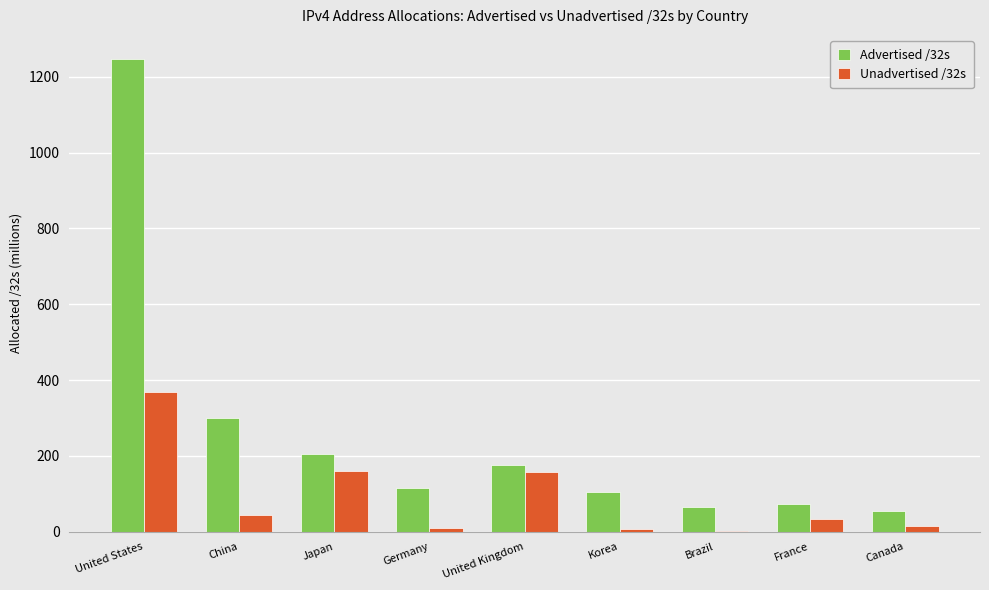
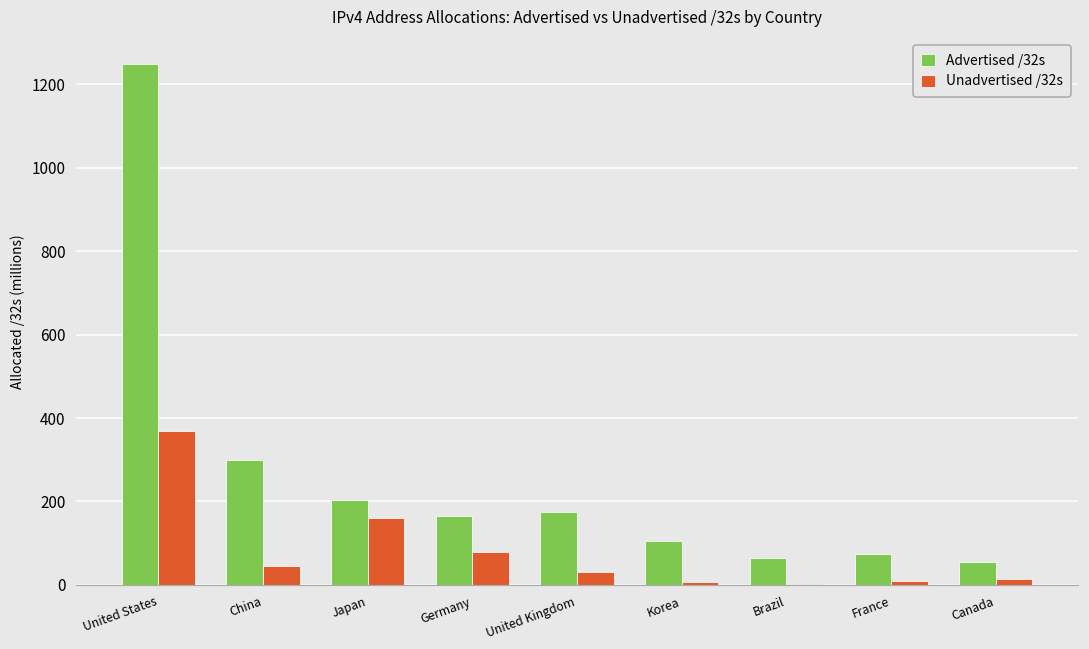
Advertised /32s, Germany: 110 -> 170
Unadvertised /32s, Germany: 10 -> 80
Unadvertised /32s, United Kingdom: 160 -> 30
Unadvertised /32s, France: 30 -> 10
